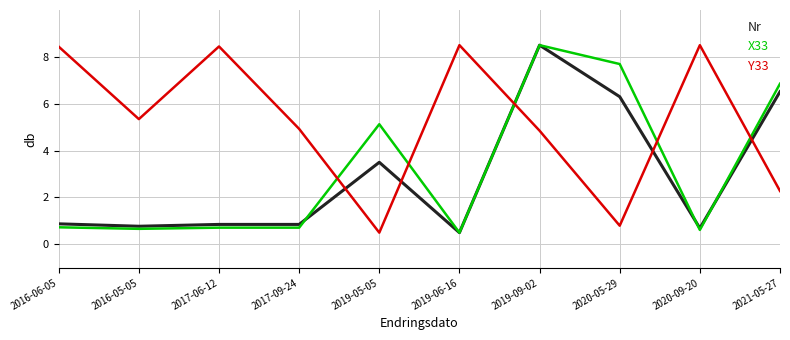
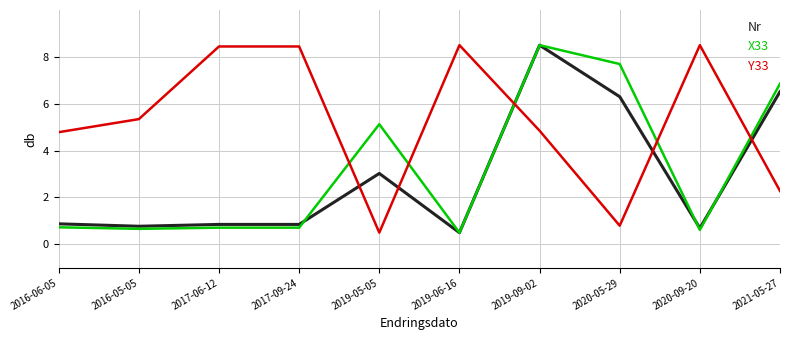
Y33, 2016-06-05: 8.4 -> 4.8
Y33, 2017-09-24: 4.9 -> 8.4
Nr, 2019-05-05: 3.5 -> 3.0
